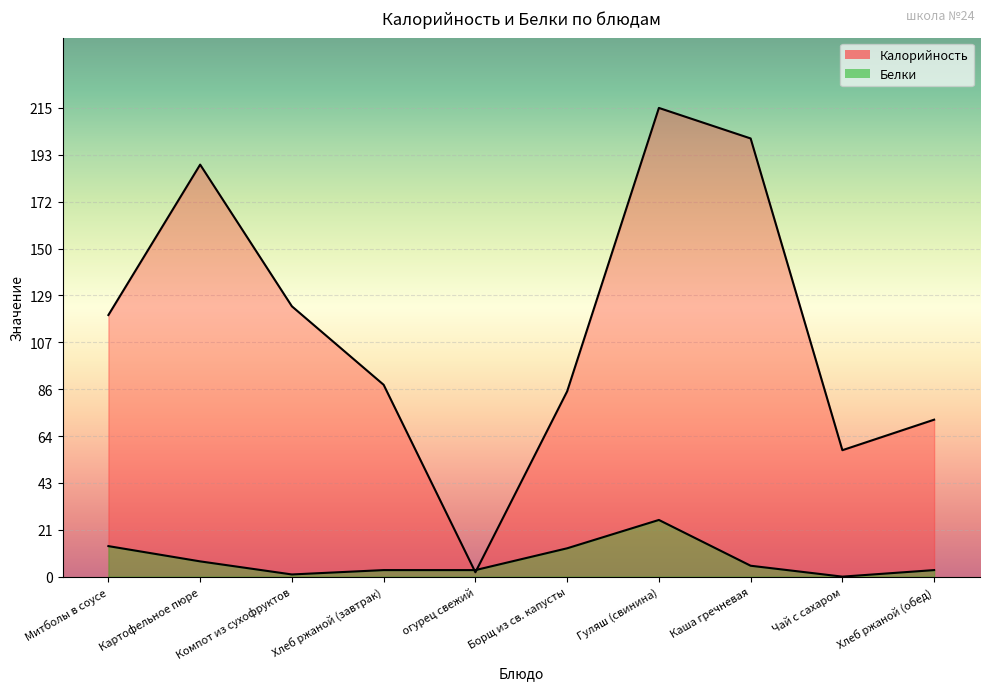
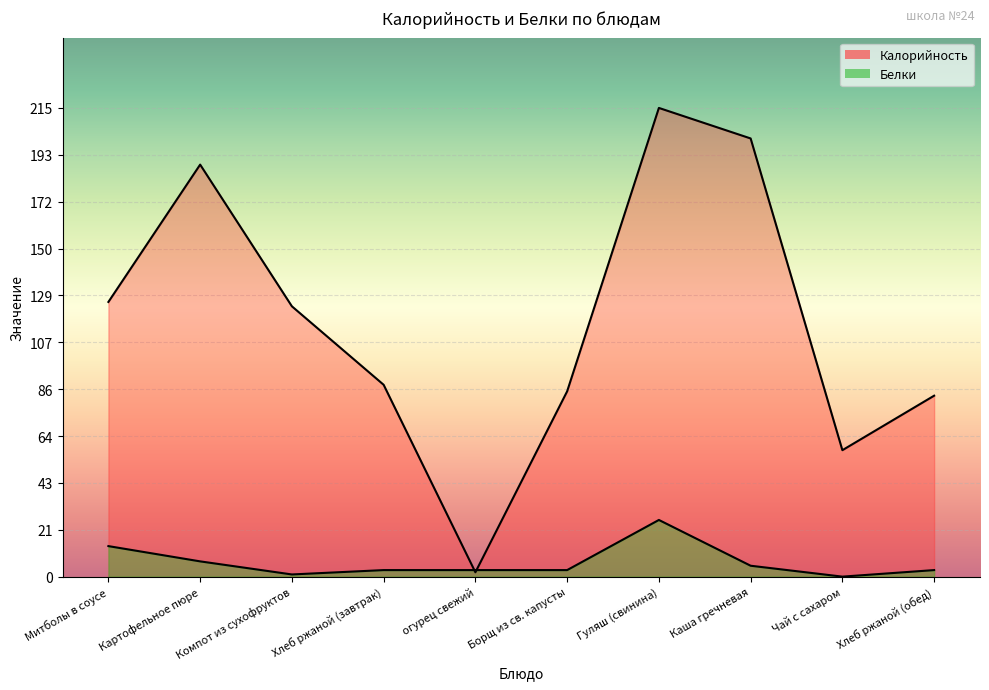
Калорийность, Митболы в соусе: 120 -> 126
Белки, Борщ из св. капусты: 13 -> 3
Калорийность, Хлеб ржаной (обед): 72 -> 83
